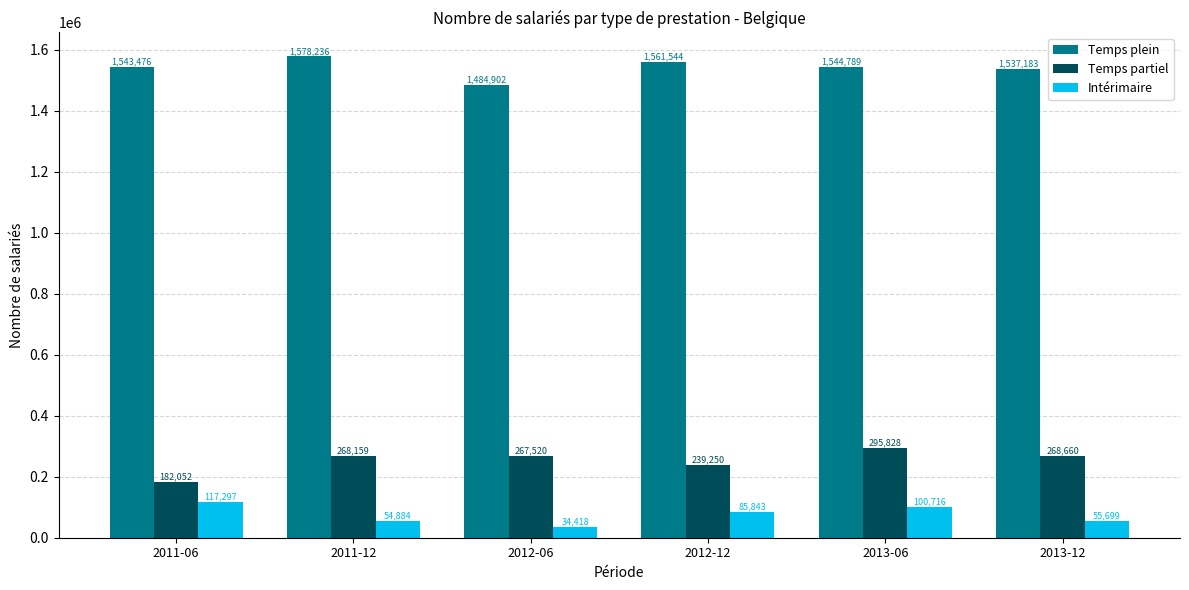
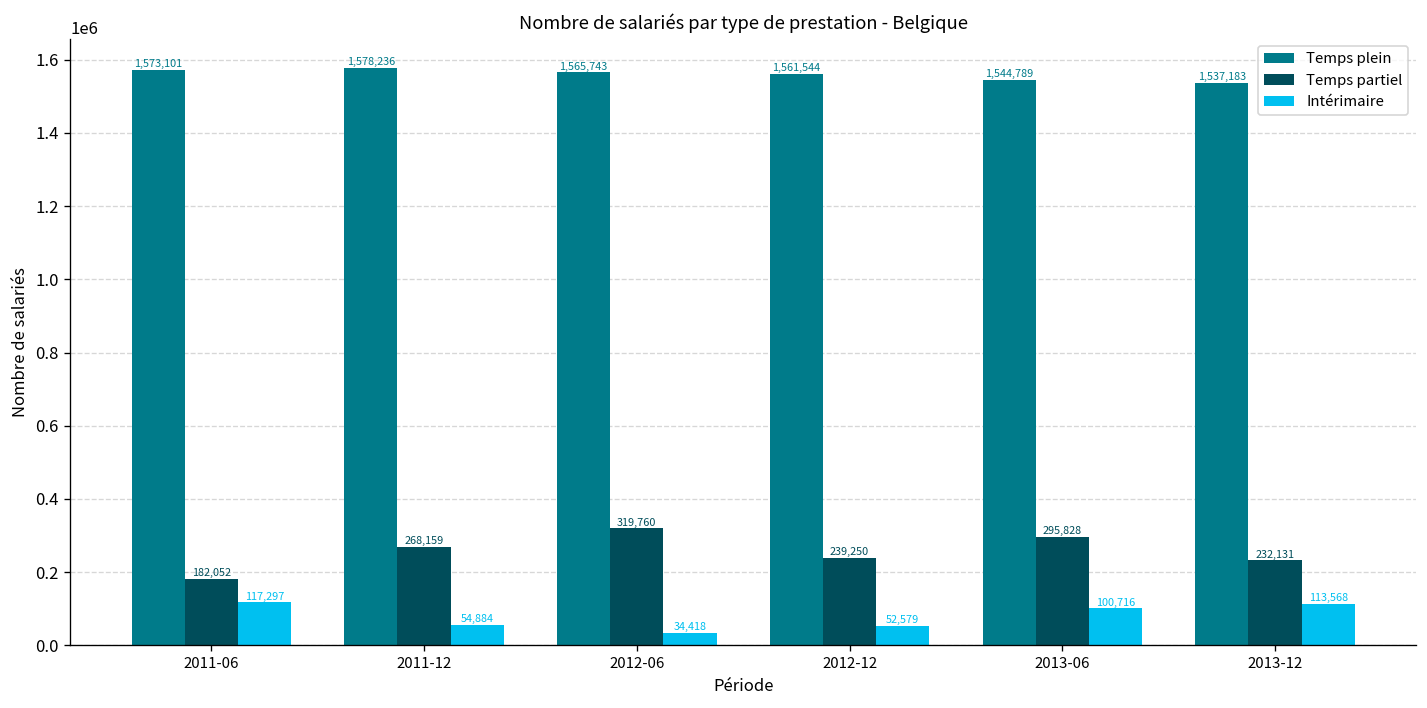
Temps plein, 2011-06: 1,543,476 -> 1,573,101
Temps plein, 2012-06: 1,484,902 -> 1,565,743
Temps partiel, 2012-06: 267,520 -> 319,760
Intérimaire, 2012-12: 85,843 -> 52,579
Temps partiel, 2013-12: 268,660 -> 232,131
Intérimaire, 2013-12: 55,699 -> 113,568
